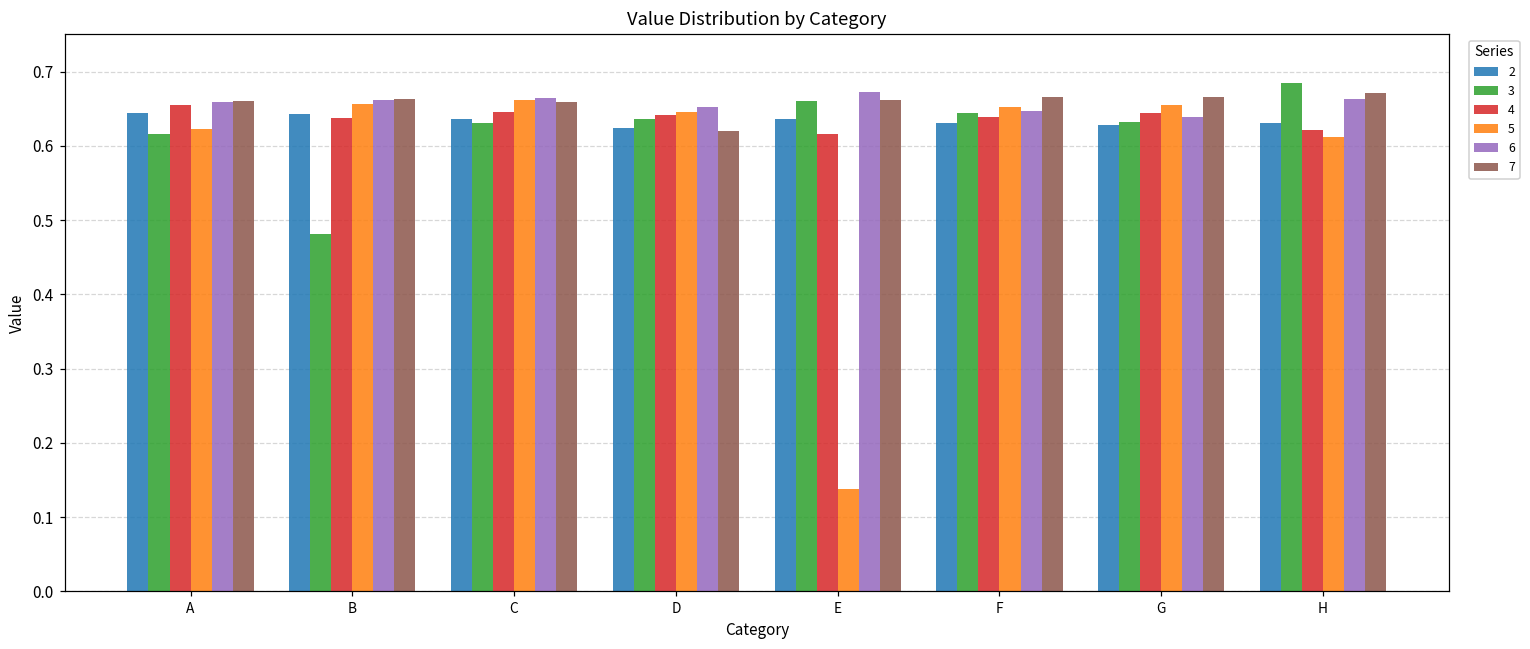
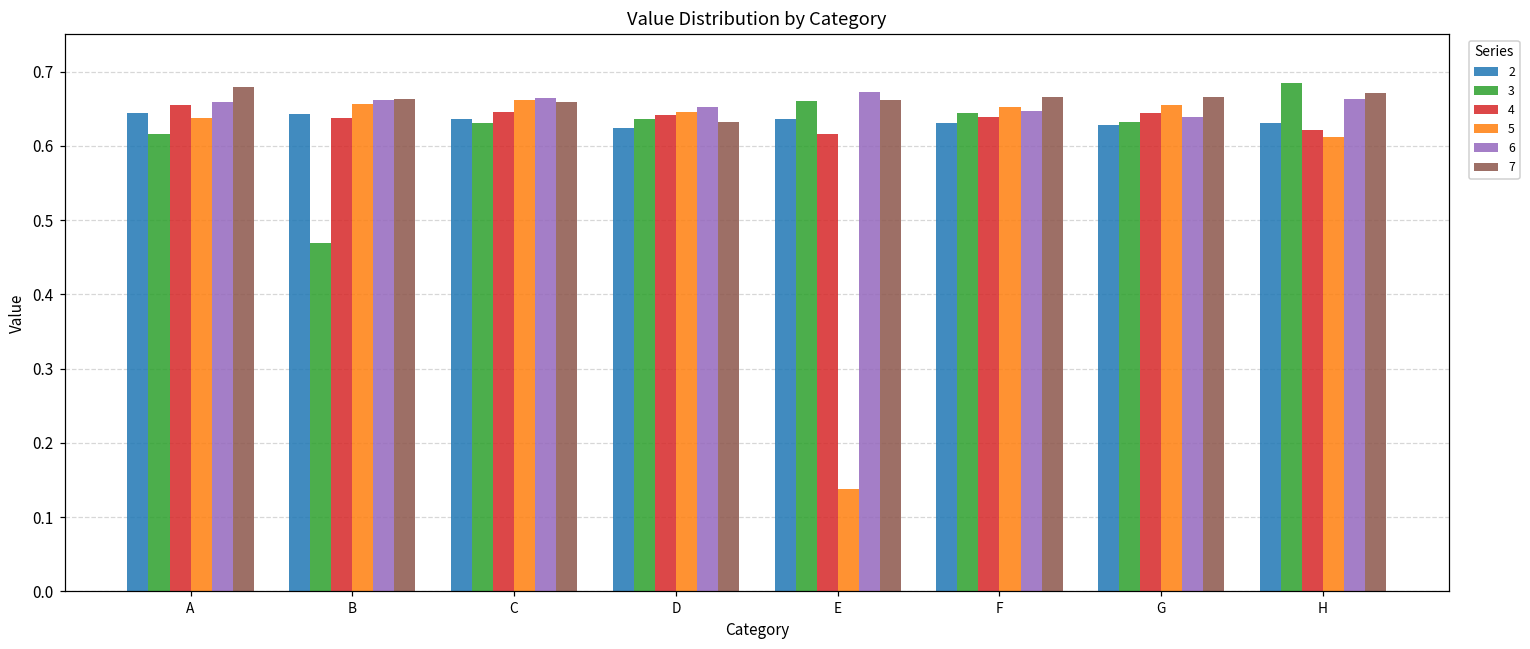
5, A: 0.62 -> 0.64
7, A: 0.66 -> 0.68
3, B: 0.48 -> 0.47
7, D: 0.62 -> 0.63
